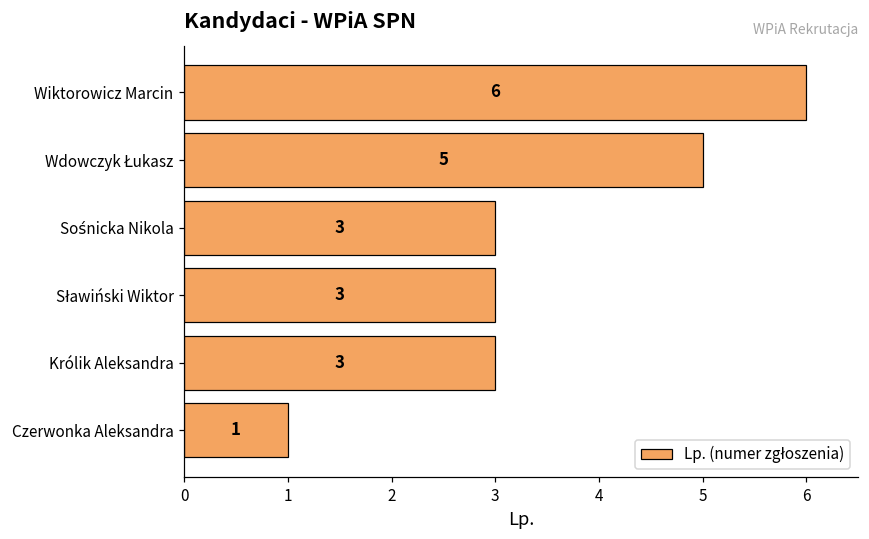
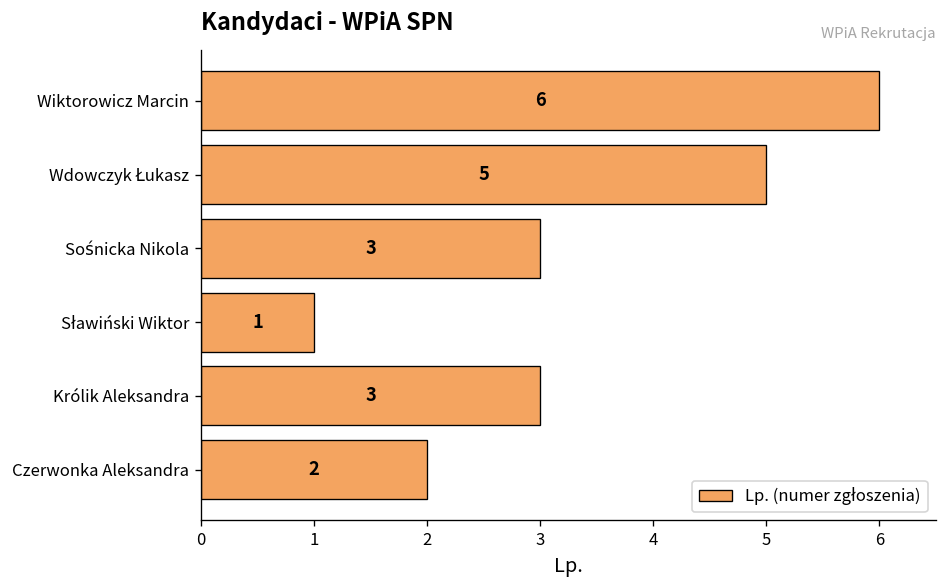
Sławiński Wiktor: 3 -> 1
Czerwonka Aleksandra: 1 -> 2
